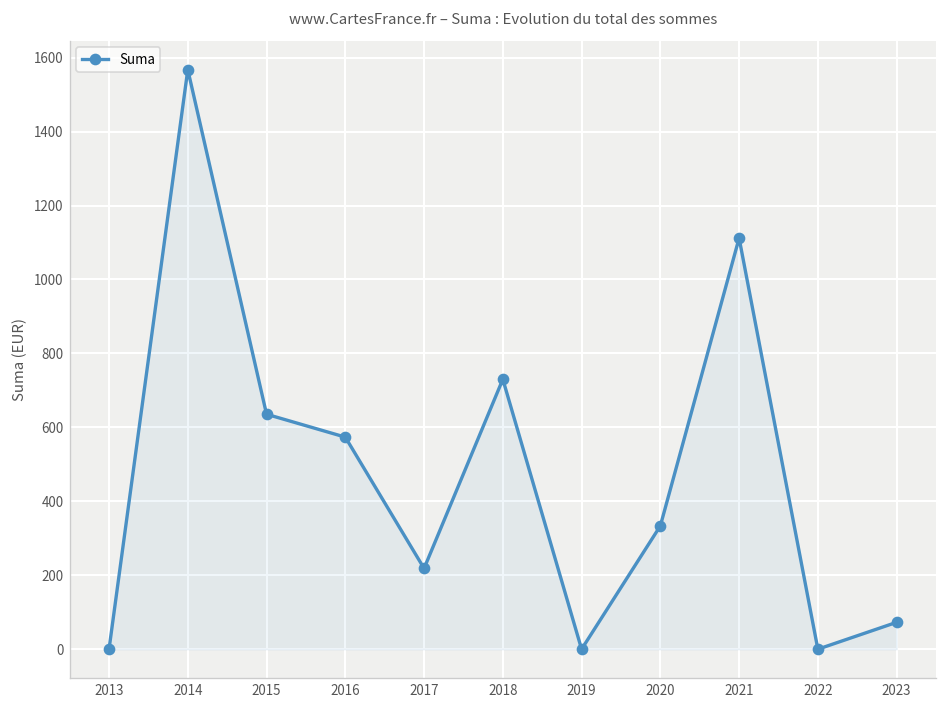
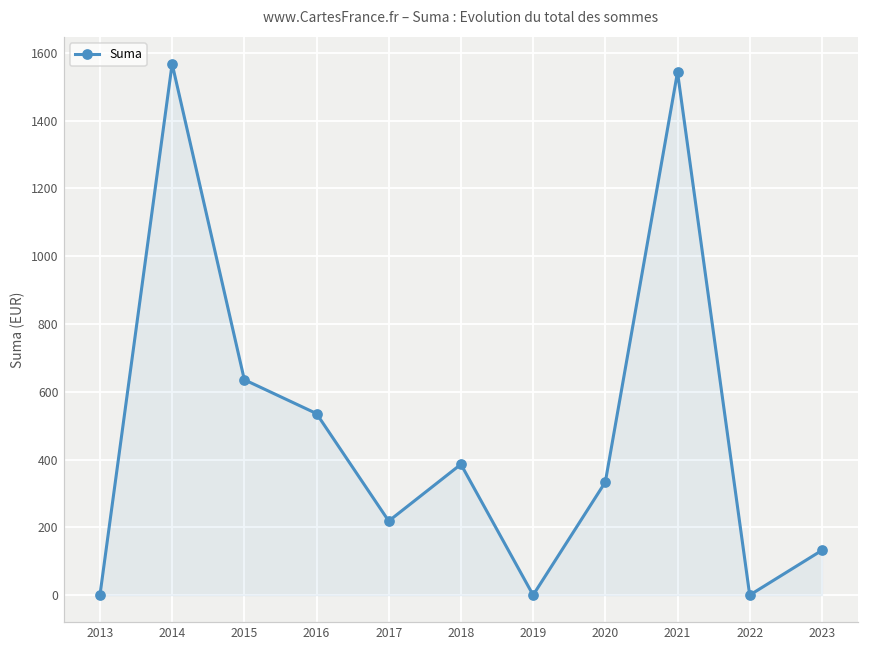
2016: 570 -> 540
2018: 730 -> 390
2021: 1110 -> 1540
2023: 70 -> 130
